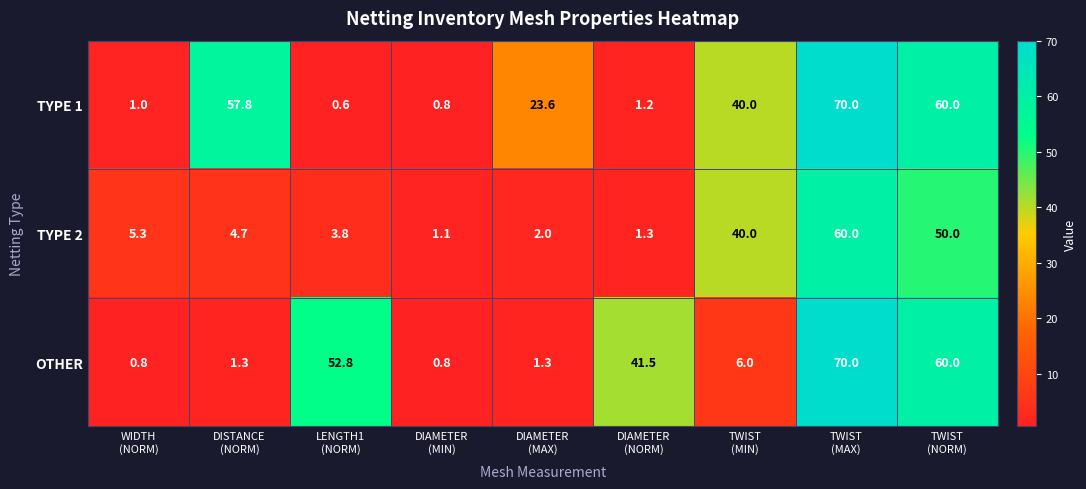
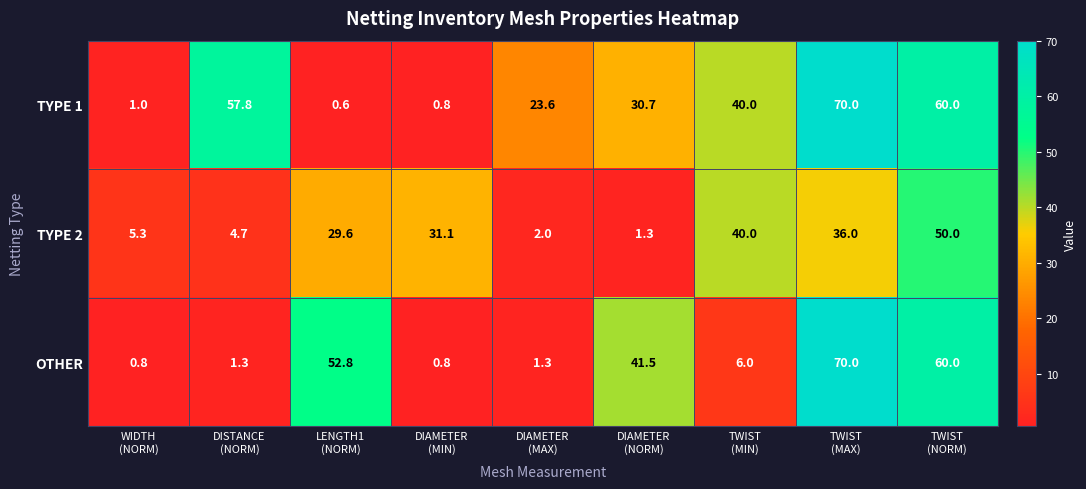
TYPE 1, DIAMETER (NORM): 1.2 -> 30.7
TYPE 2, LENGTH1 (NORM): 3.8 -> 29.6
TYPE 2, DIAMETER (MIN): 1.1 -> 31.1
TYPE 2, TWIST (MAX): 60.0 -> 36.0
